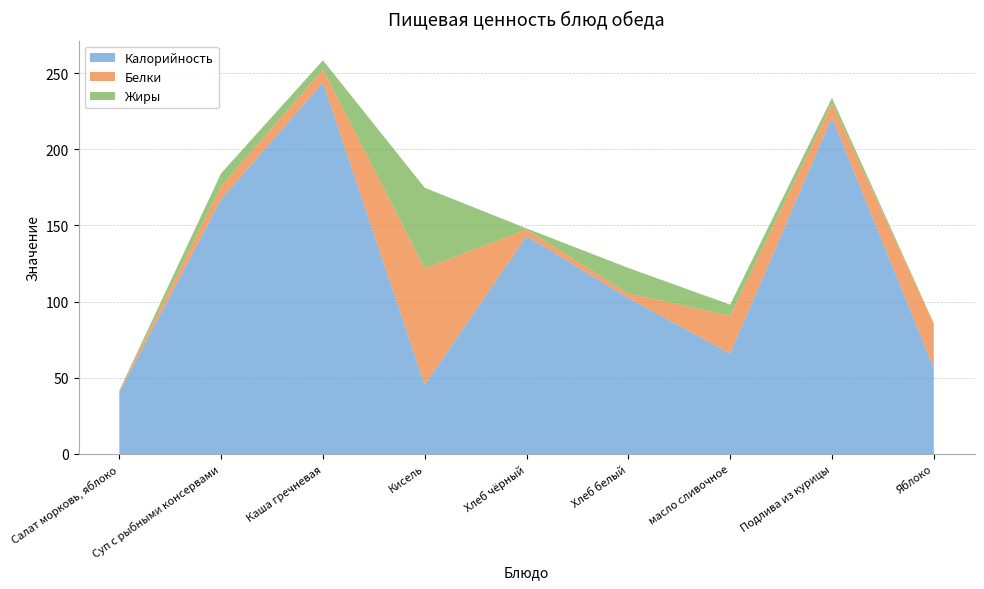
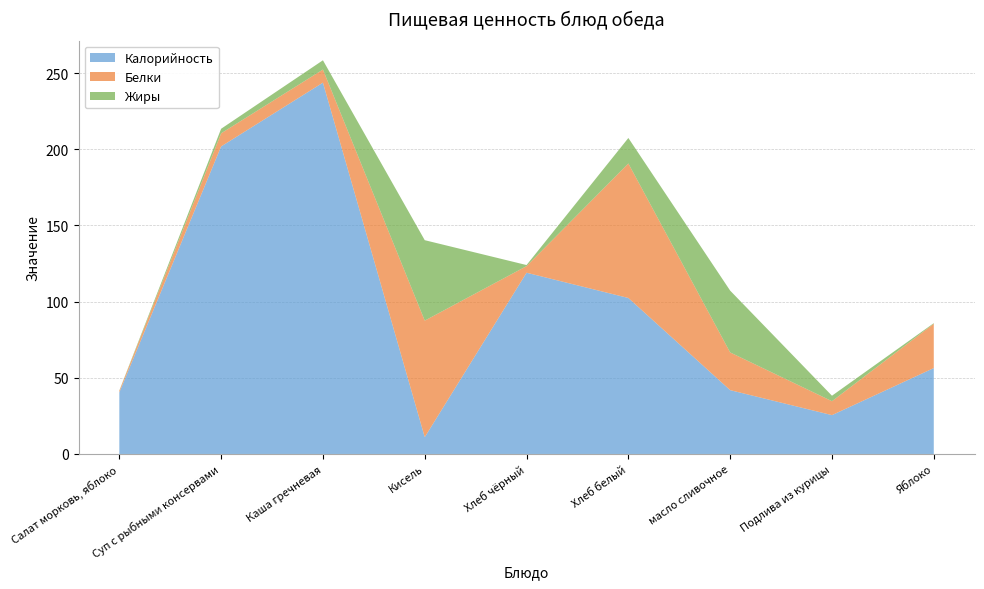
Калорийность, Суп с рыбными консервами: 167 -> 202
Жиры, Суп с рыбными консервами: 8 -> 3
Калорийность, Кисель: 45 -> 11
Калорийность, Хлеб чёрный: 143 -> 119
Белки, Хлеб белый: 3 -> 88
Калорийность, масло сливочное: 66 -> 42
Жиры, масло сливочное: 7 -> 41
Калорийность, Подлива из курицы: 221 -> 26
